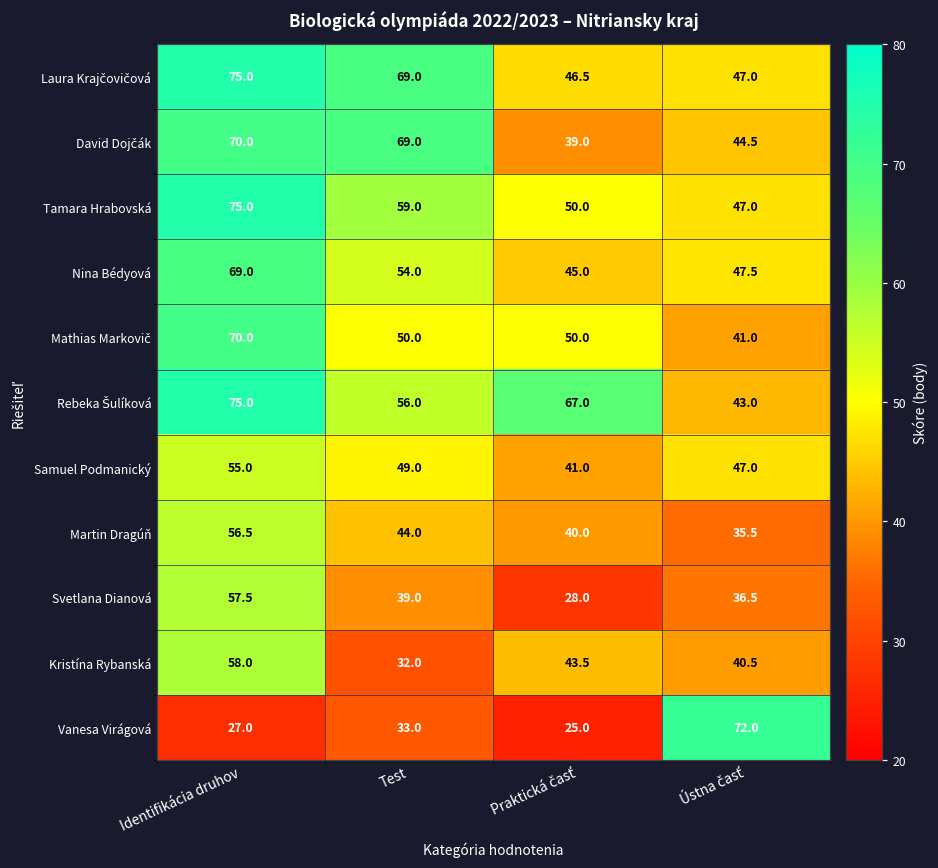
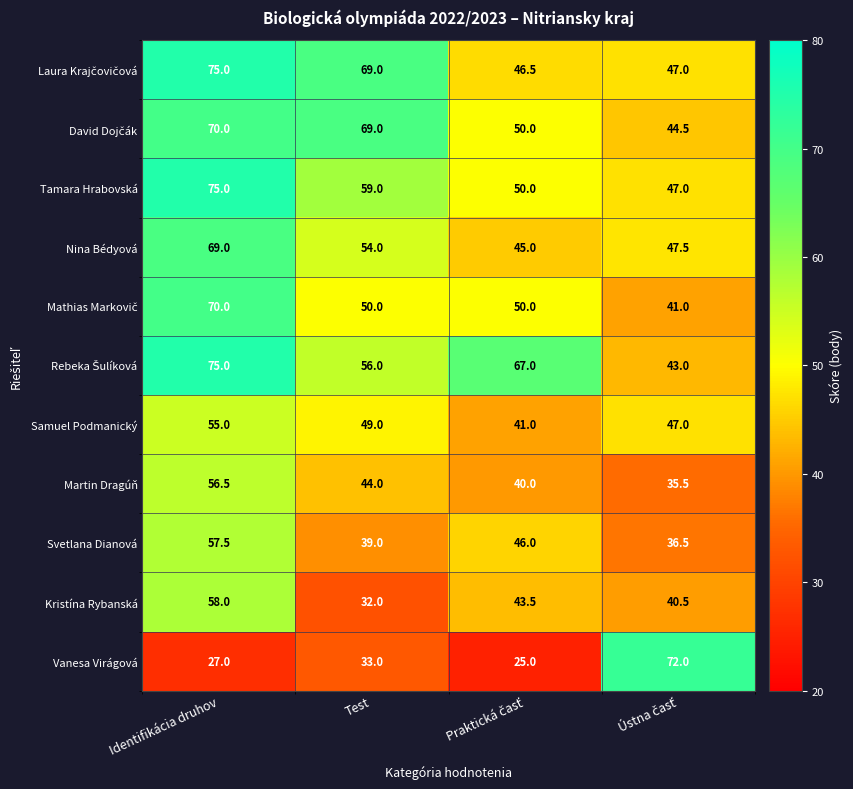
David Dojčák, Praktická časť: 39.0 -> 50.0
Svetlana Dianová, Praktická časť: 28.0 -> 46.0
